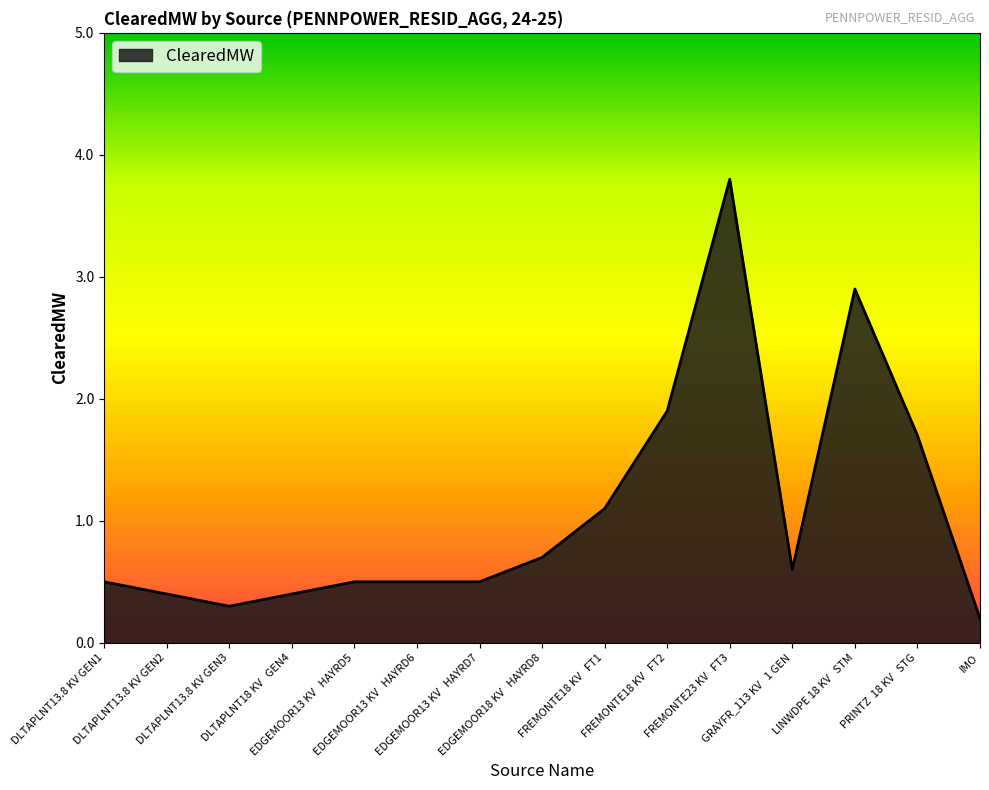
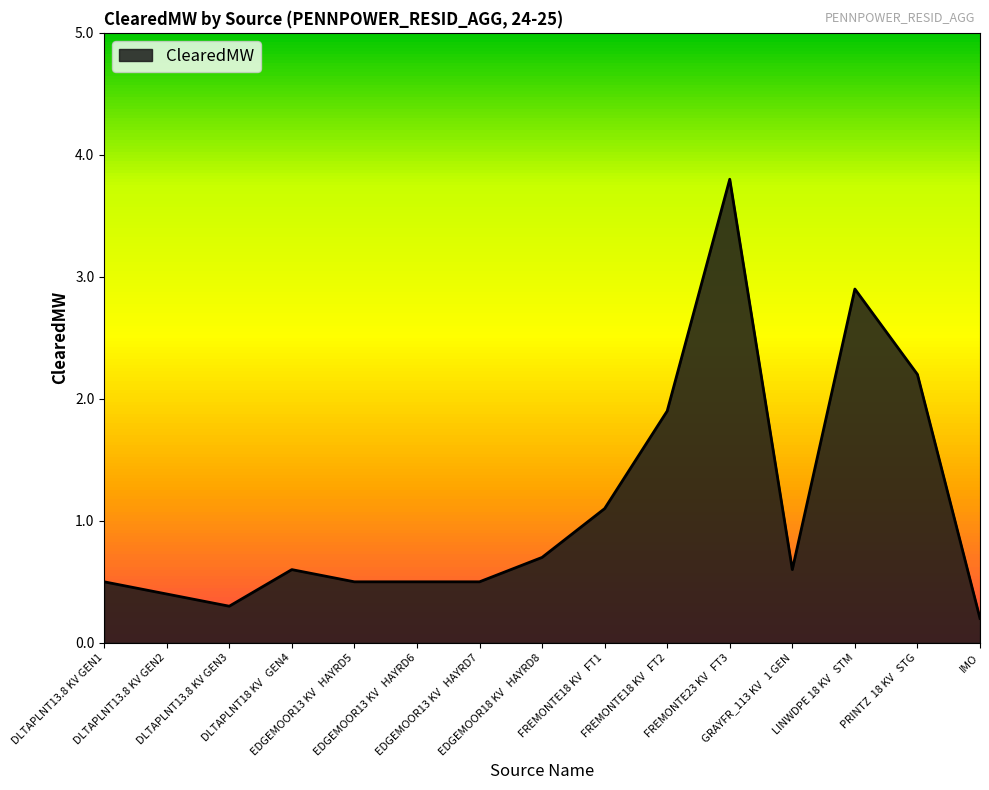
DLTAPLNT18 KV GEN4: 0.4 -> 0.6
PRINTZ 18 KV STG: 1.7 -> 2.2
